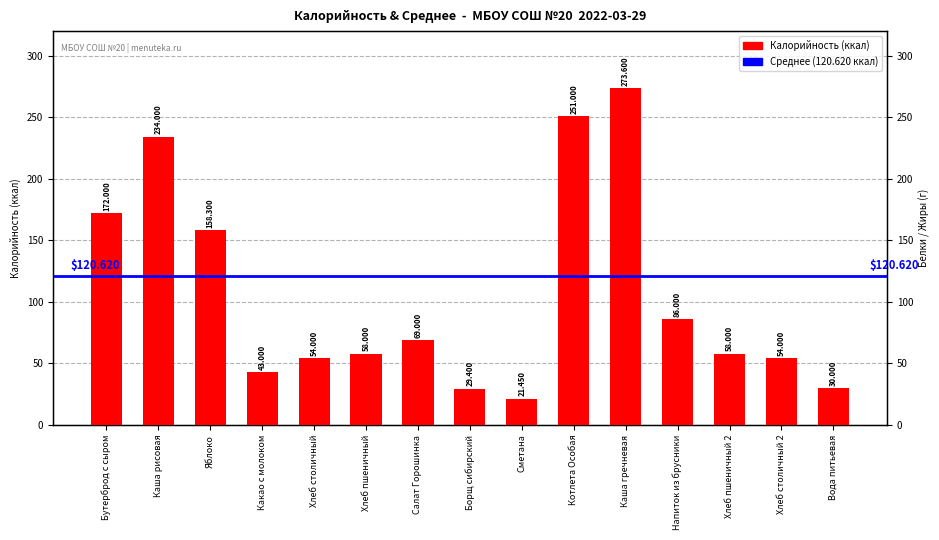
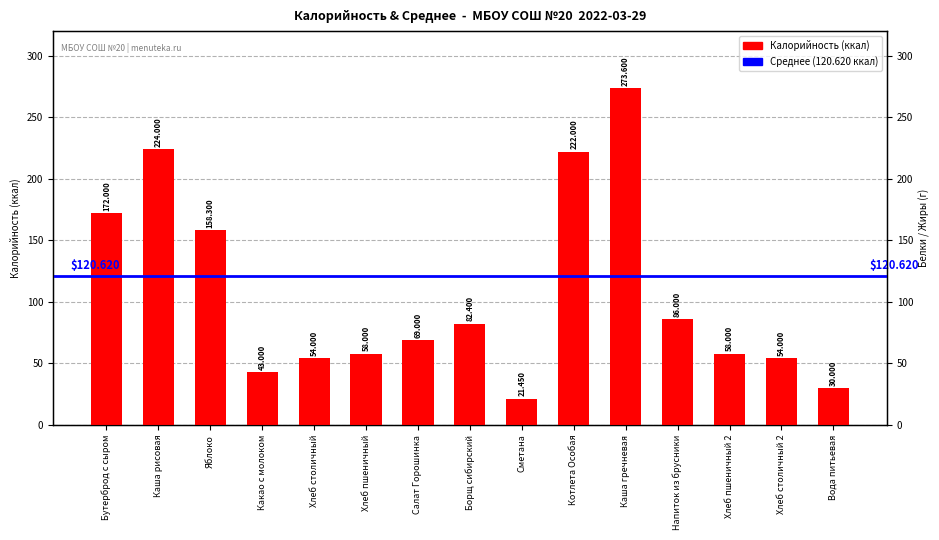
Каша рисовая: 234.000 -> 224.000
Борщ сибирский: 29.400 -> 82.400
Котлета Особая: 251.000 -> 222.000
